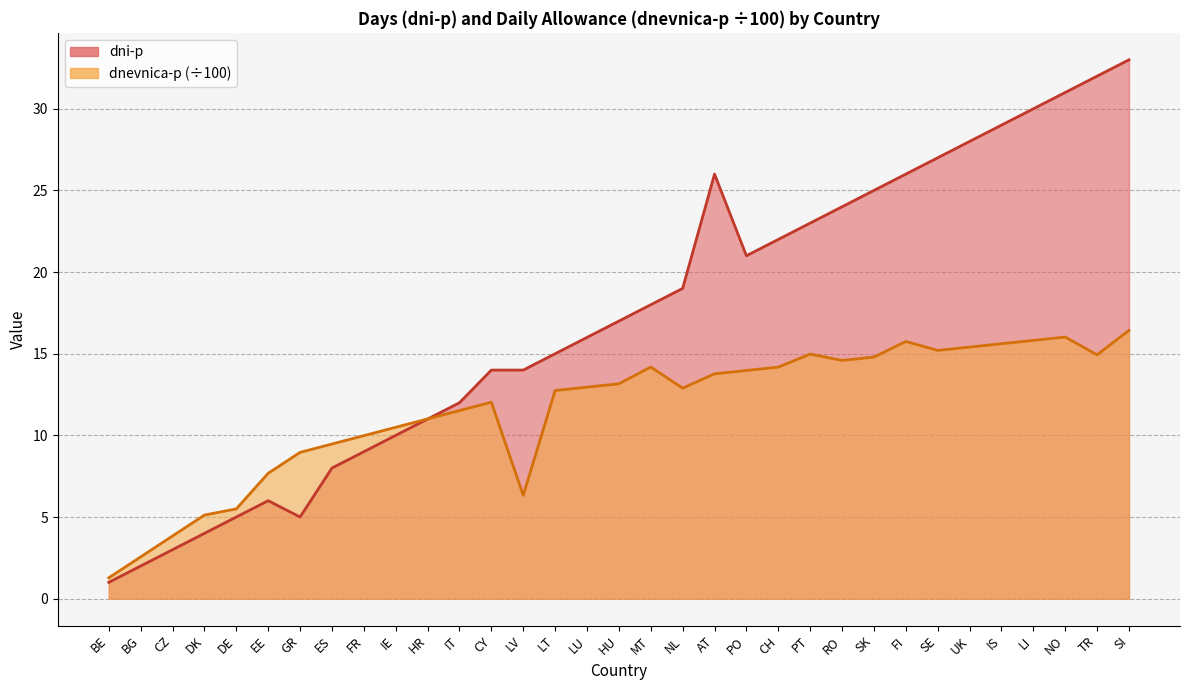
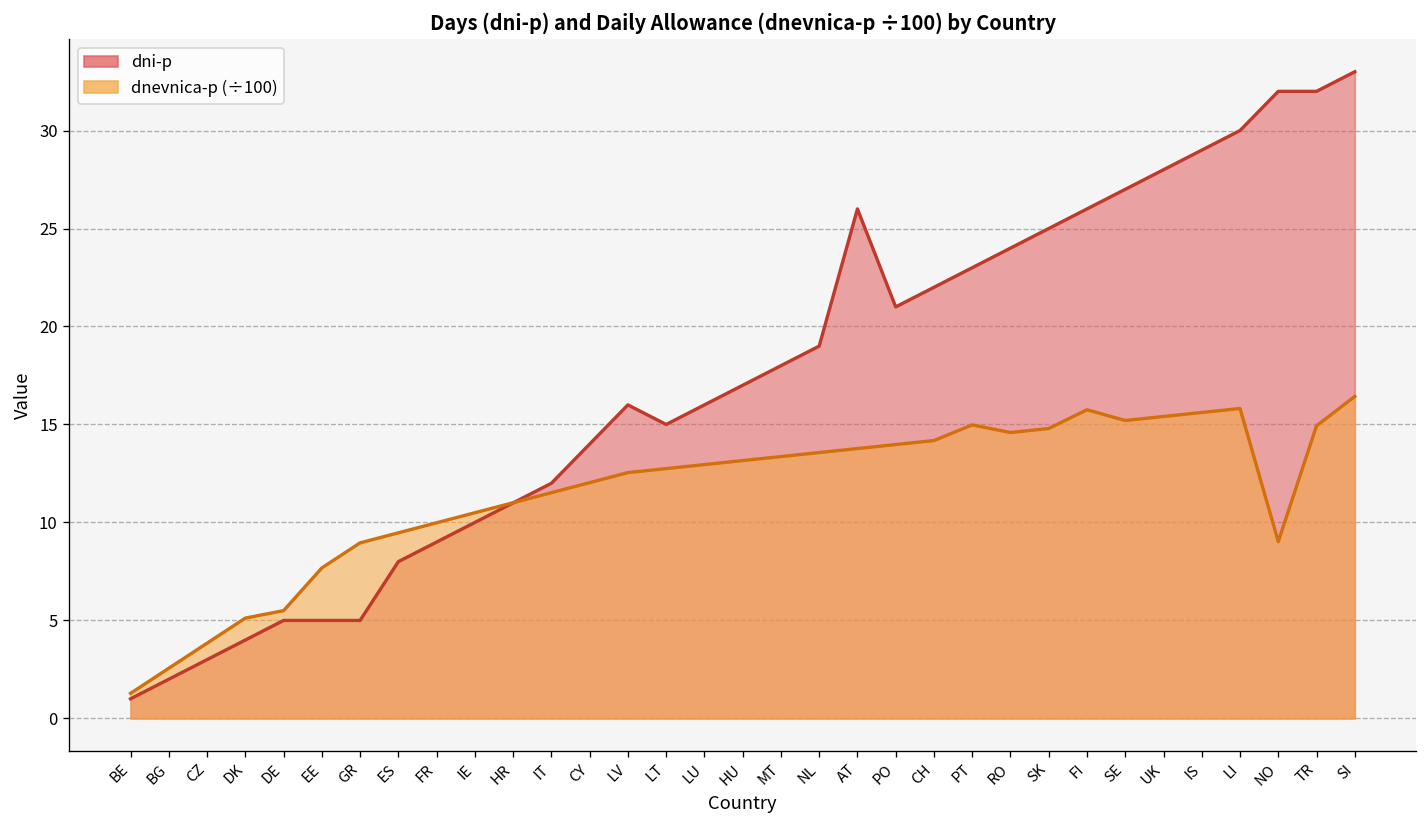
dni-p, EE: 6 -> 5
dni-p, LV: 14 -> 16
dnevnica-p (÷100), LV: 6.3 -> 12.5
dnevnica-p (÷100), MT: 14.2 -> 13.4
dnevnica-p (÷100), NL: 12.9 -> 13.6
dni-p, NO: 31 -> 32
dnevnica-p (÷100), NO: 16.0 -> 9.0
